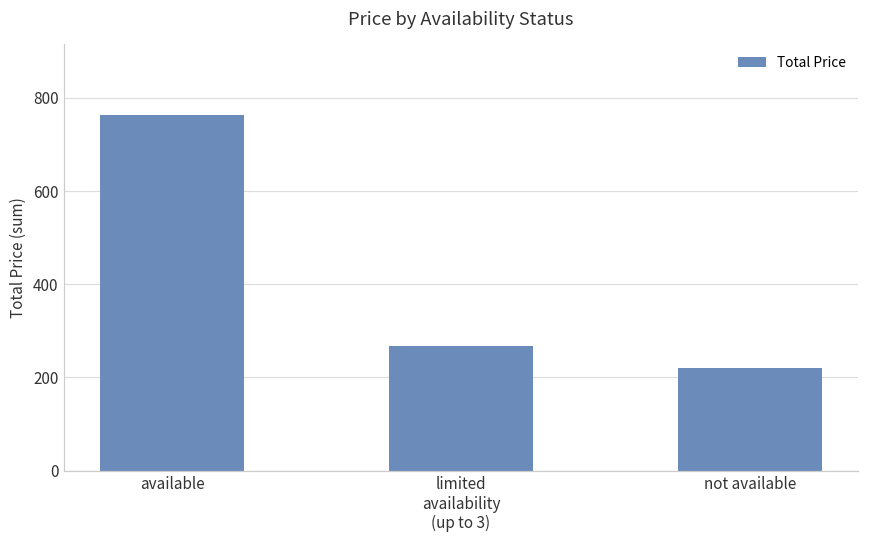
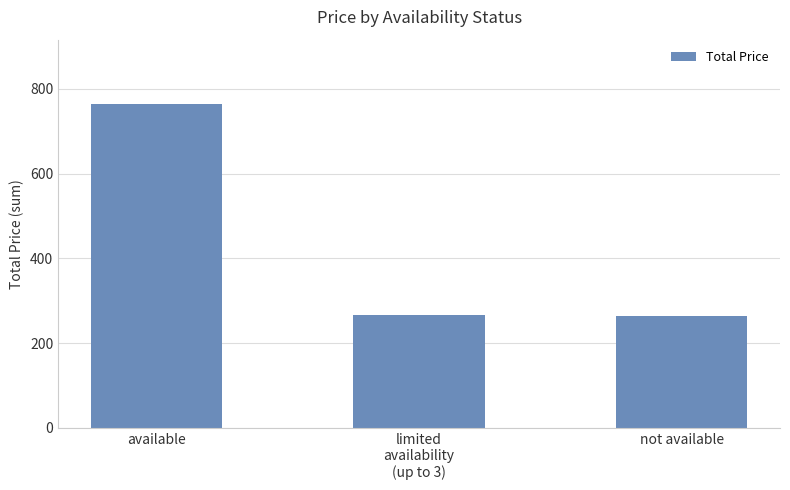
not available: 220 -> 270
